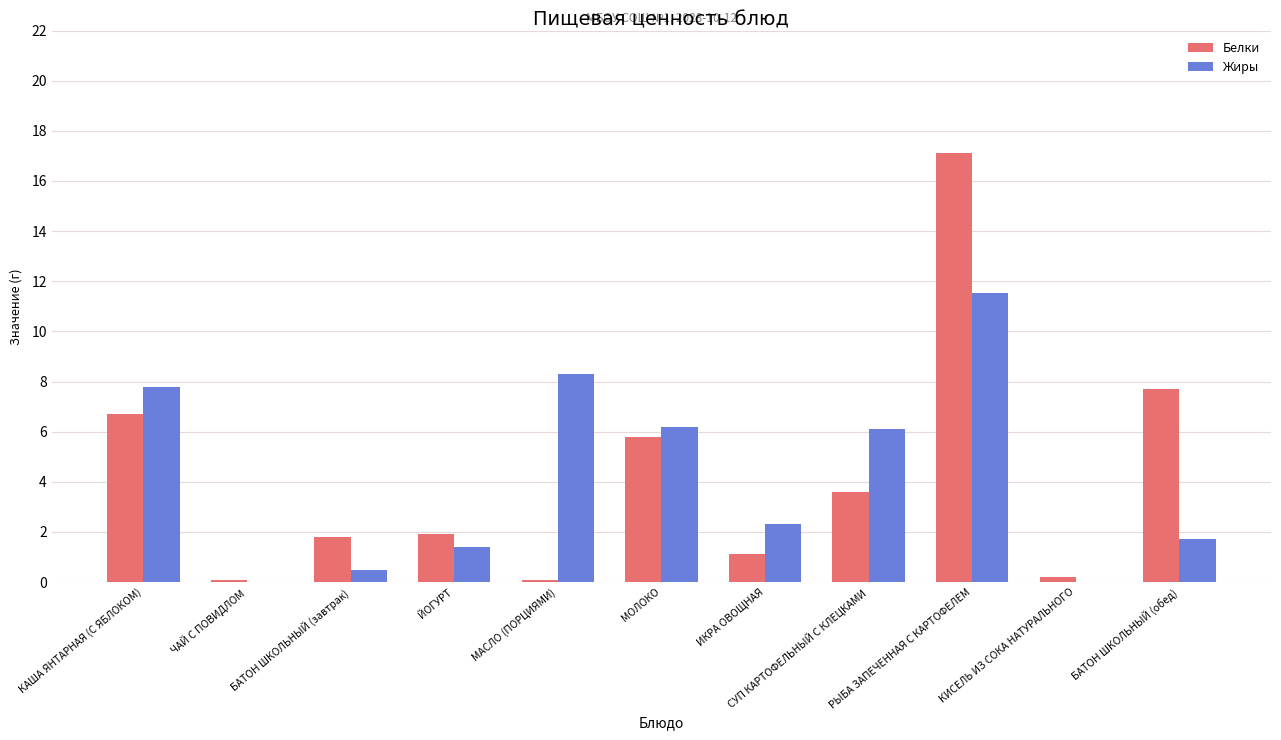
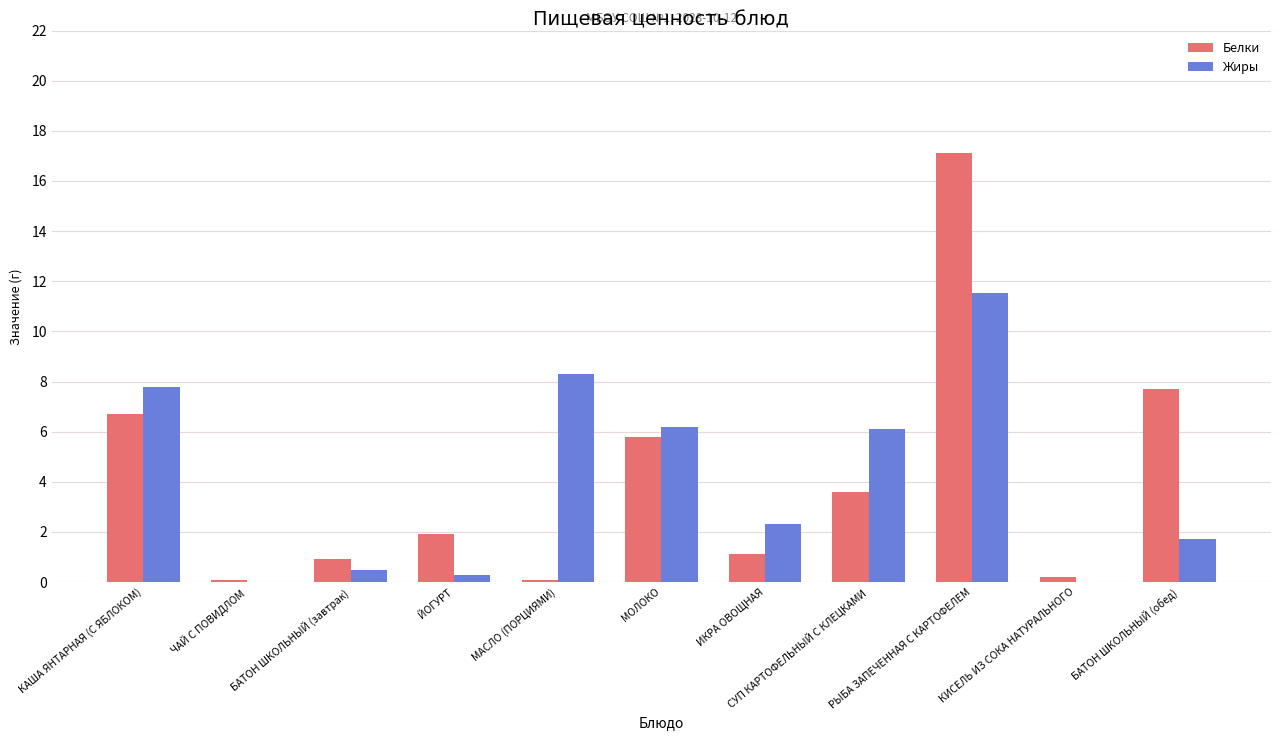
Белки, БАТОН ШКОЛЬНЫЙ (завтрак): 1.8 -> 0.9
Жиры, ЙОГУРТ: 1.4 -> 0.3
